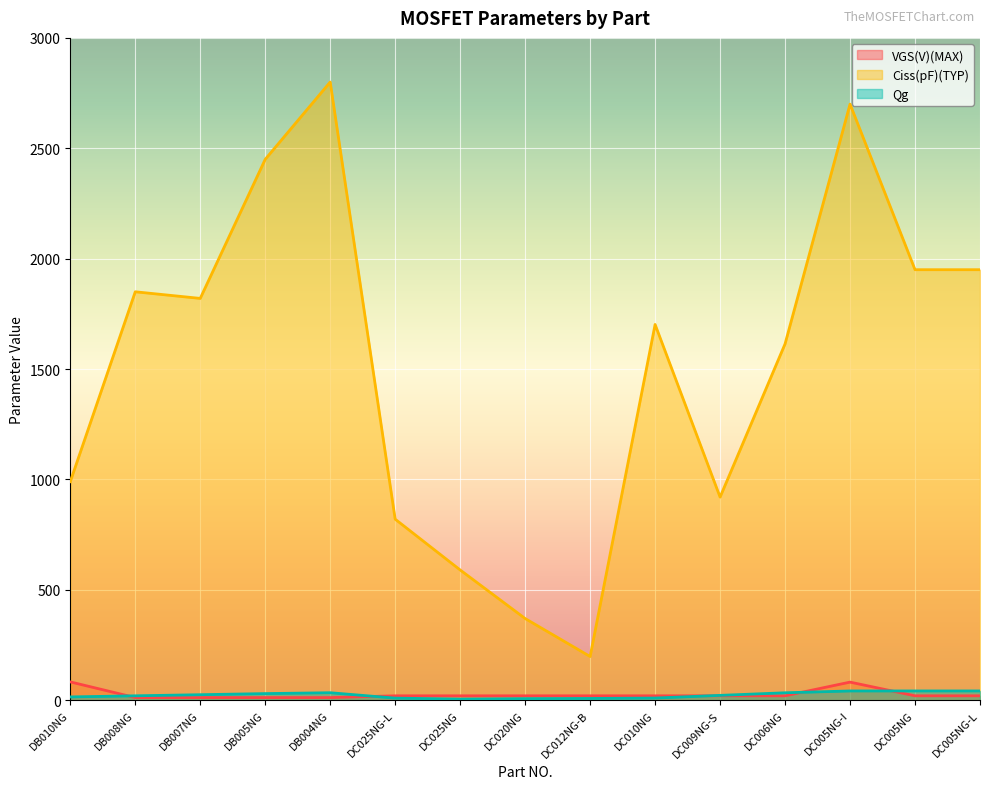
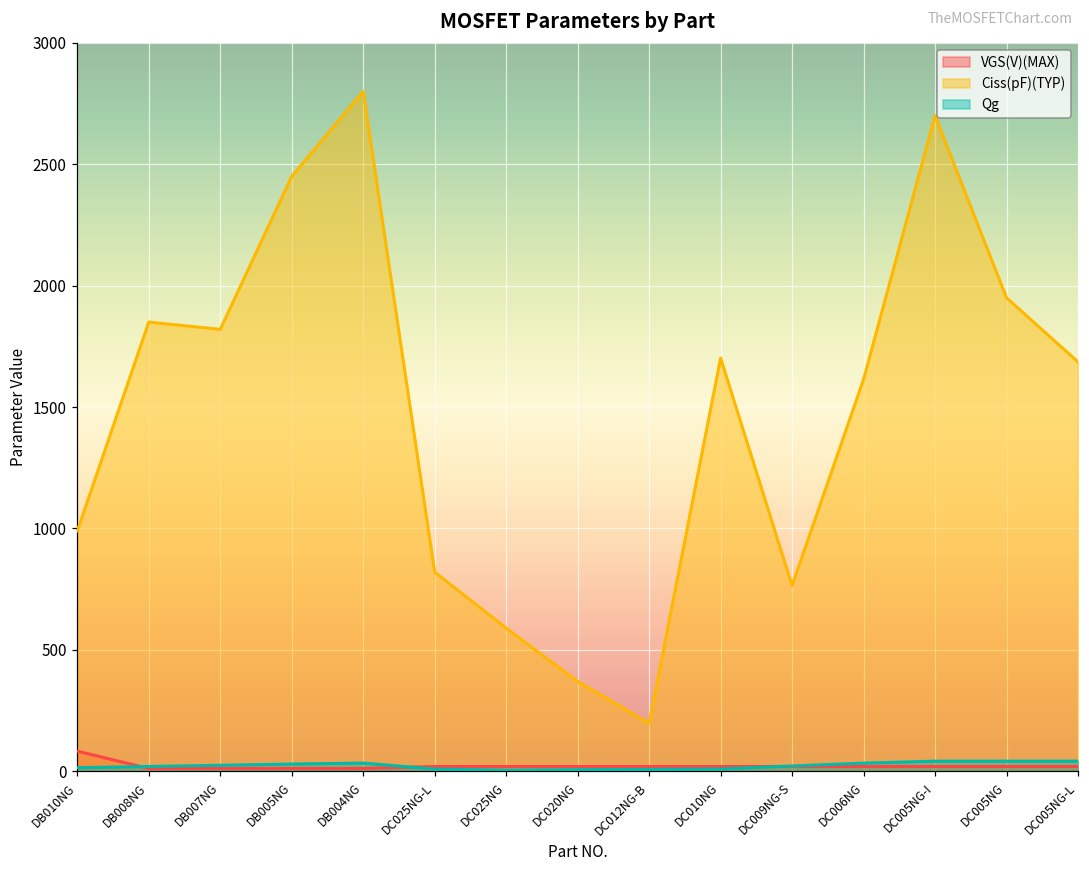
Ciss(pF)(TYP), DC009NG-S: 920 -> 770
VGS(V)(MAX), DC005NG-I: 80 -> 20
Ciss(pF)(TYP), DC005NG-L: 1950 -> 1690
